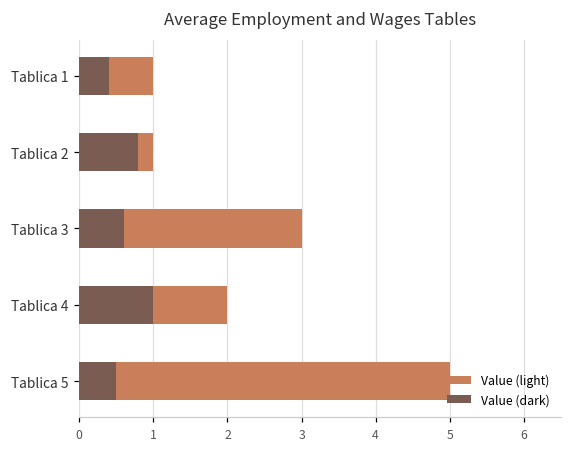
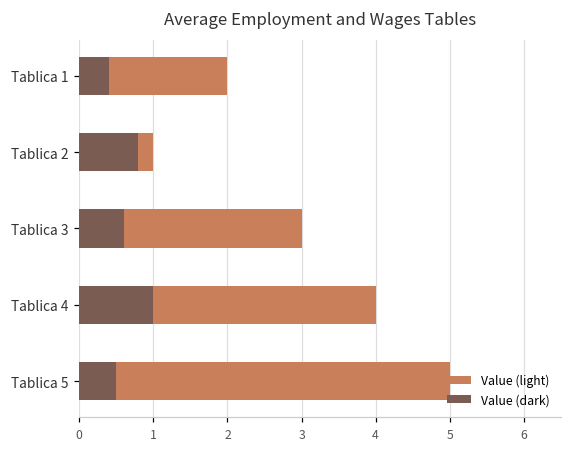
Value (light), Tablica 1: 1 -> 2
Value (light), Tablica 4: 2 -> 4
